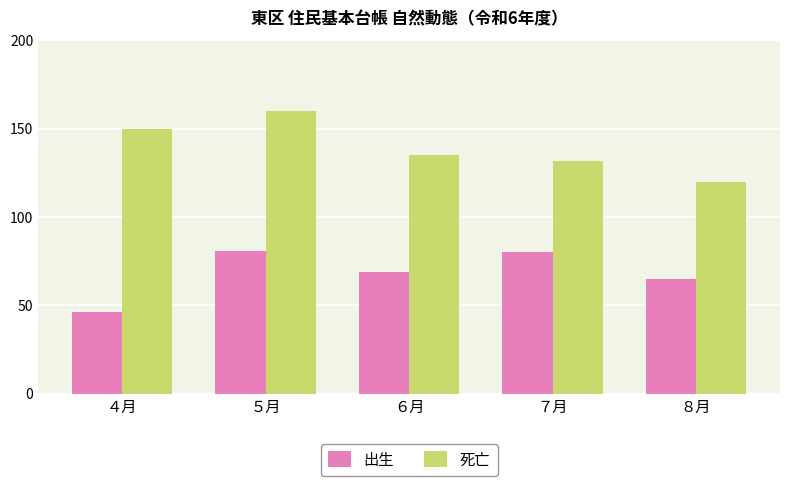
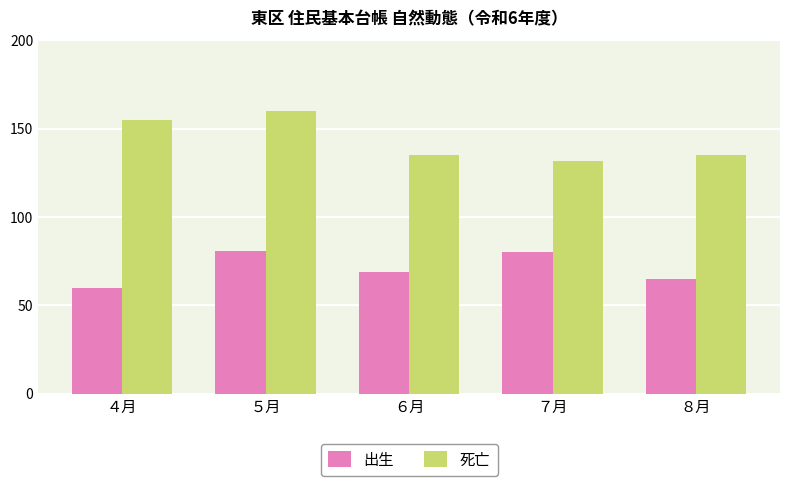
出生, ４月: 46 -> 60
死亡, ４月: 150 -> 155
死亡, ８月: 120 -> 135
